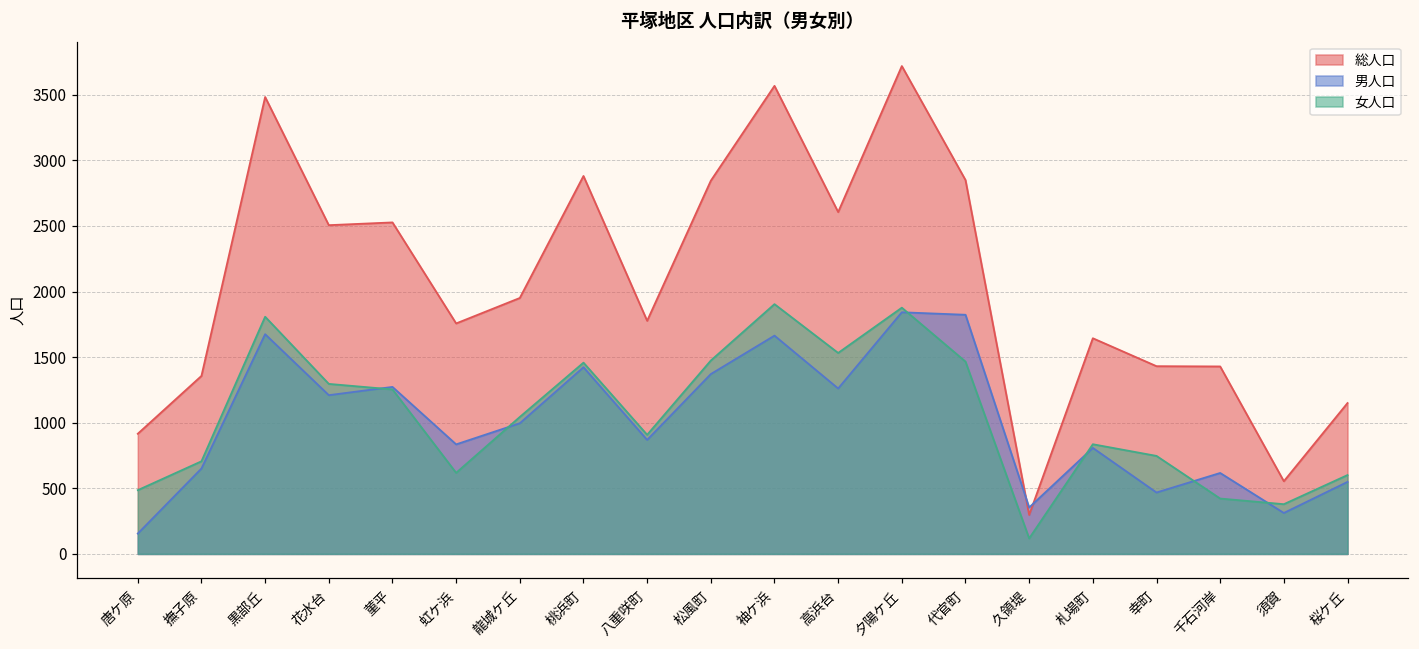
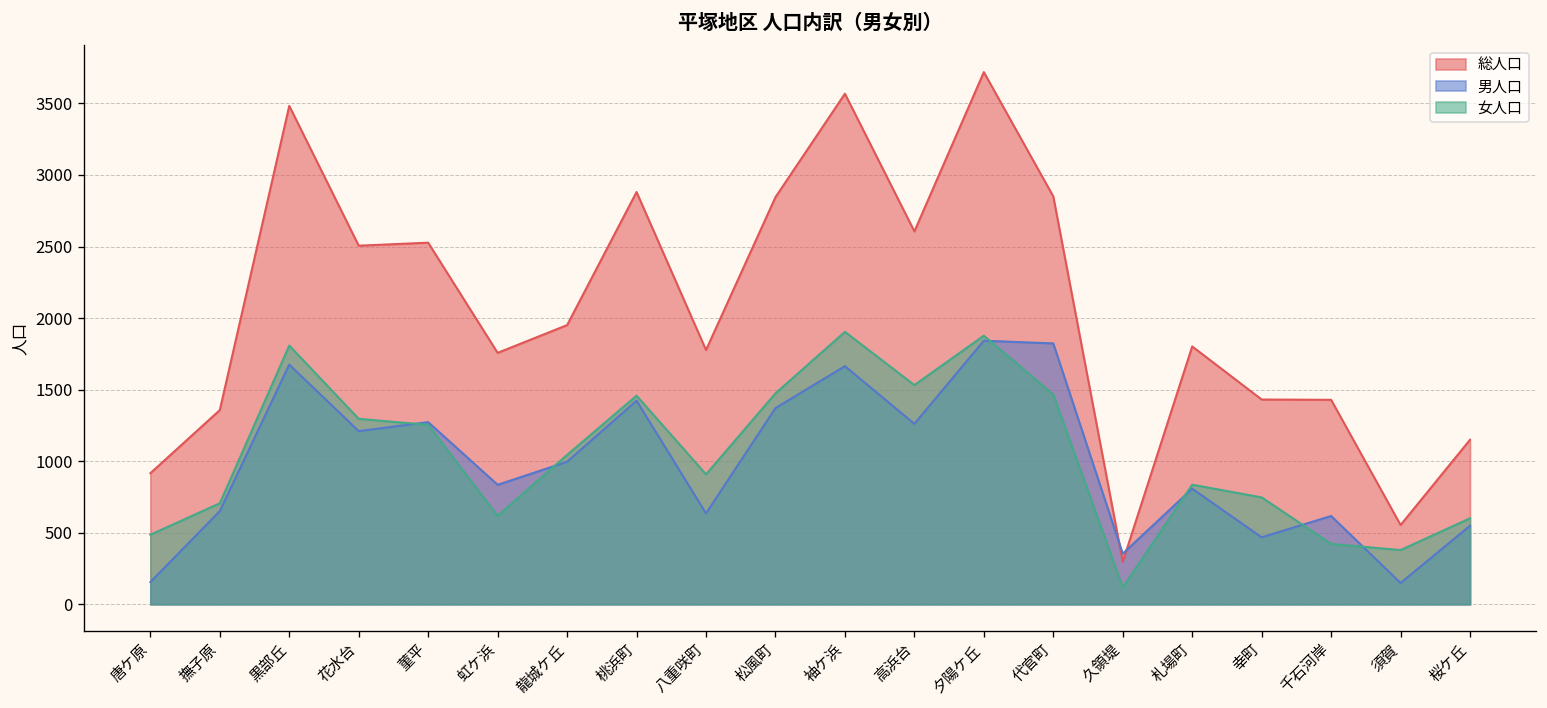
男人口, 八重咲町: 870 -> 640
総人口, 札場町: 1640 -> 1800
男人口, 須賀: 310 -> 150
